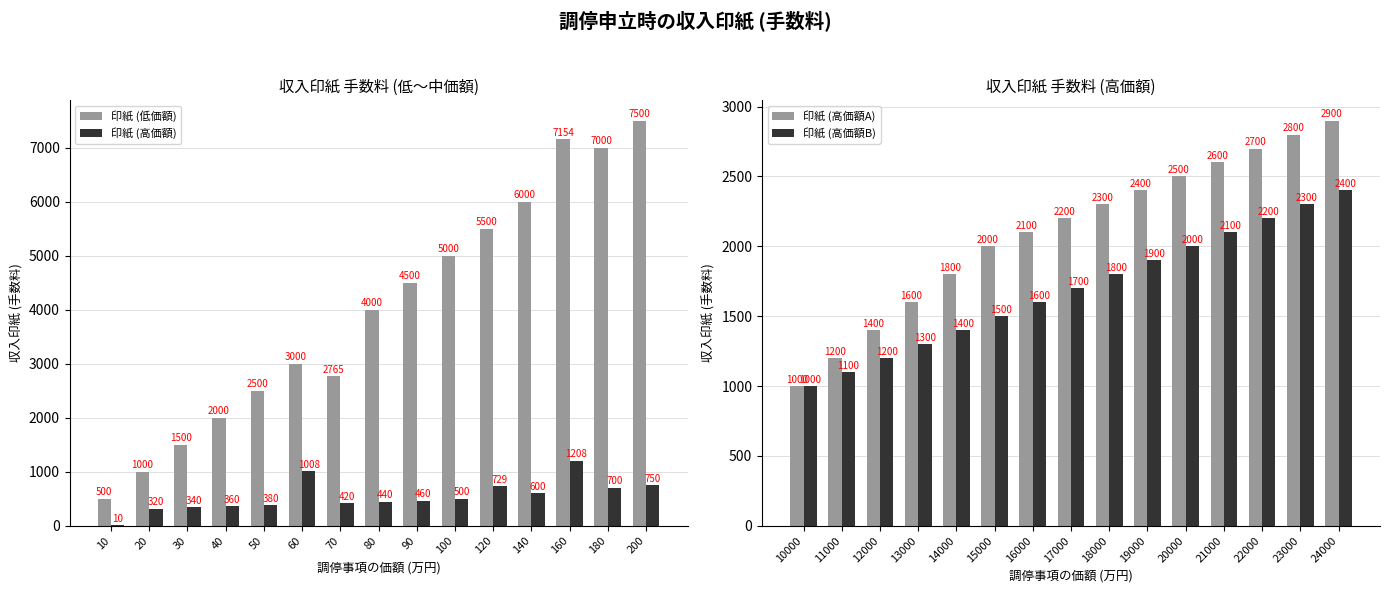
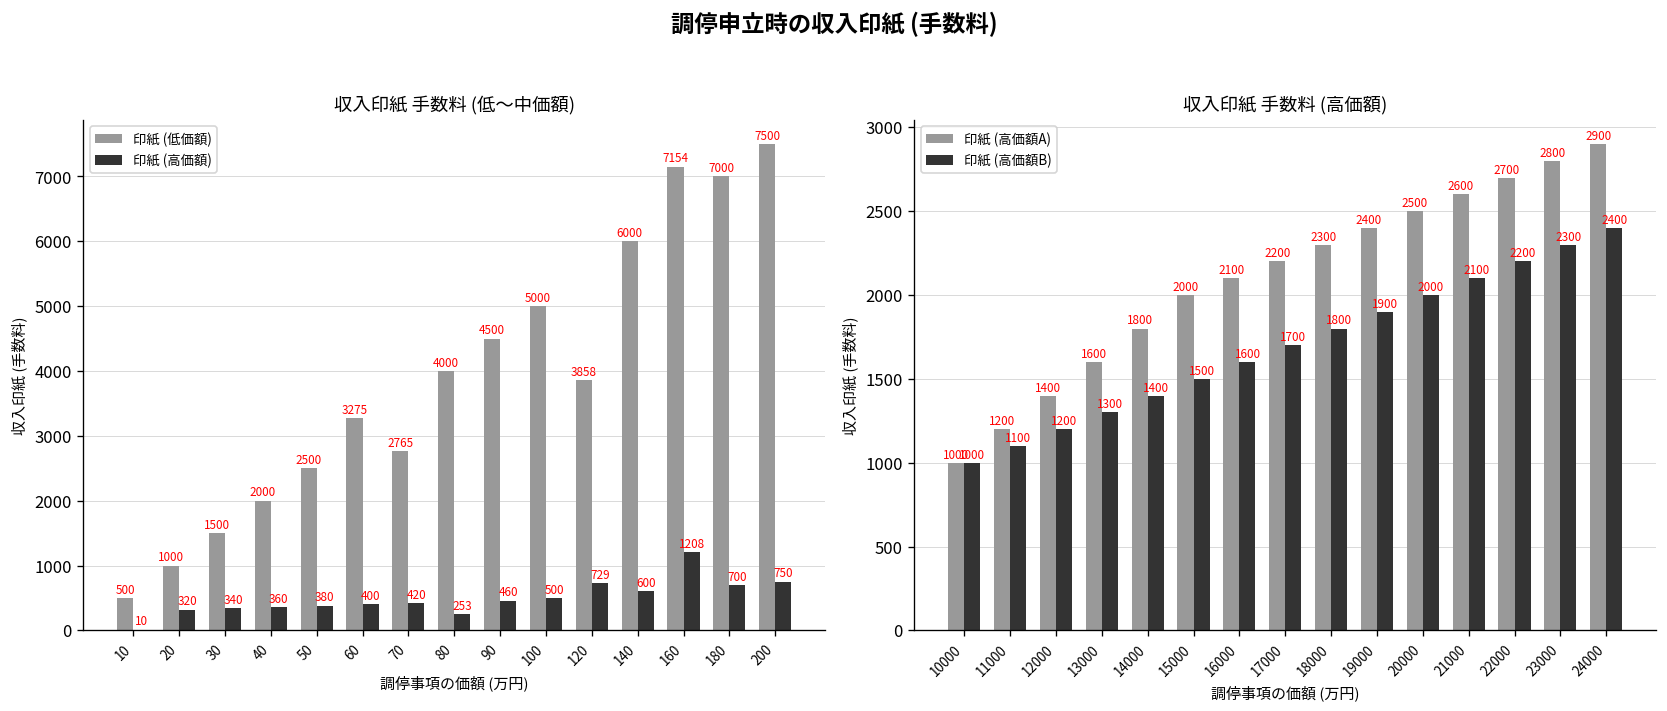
収入印紙 手数料 (低〜中価額), 印紙 (低価額), 60: 3000 -> 3275
収入印紙 手数料 (低〜中価額), 印紙 (高価額), 60: 1008 -> 400
収入印紙 手数料 (低〜中価額), 印紙 (高価額), 80: 440 -> 253
収入印紙 手数料 (低〜中価額), 印紙 (低価額), 120: 5500 -> 3858
